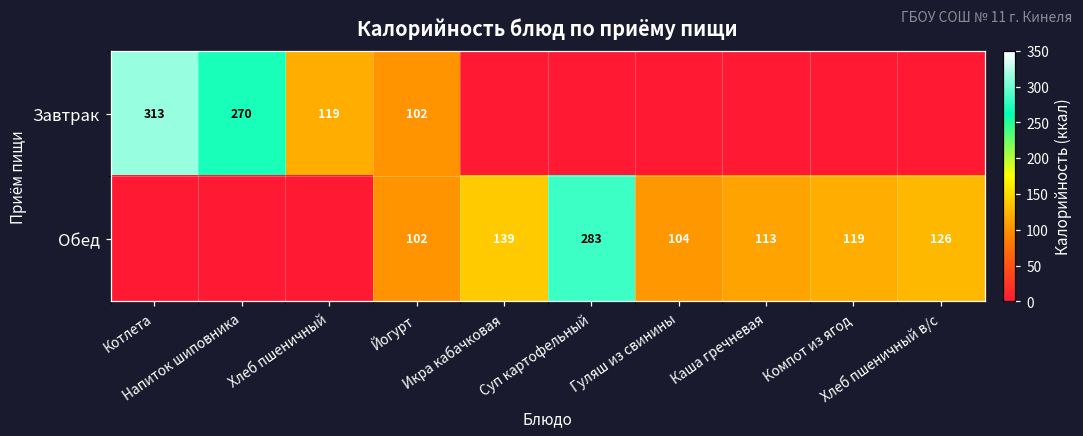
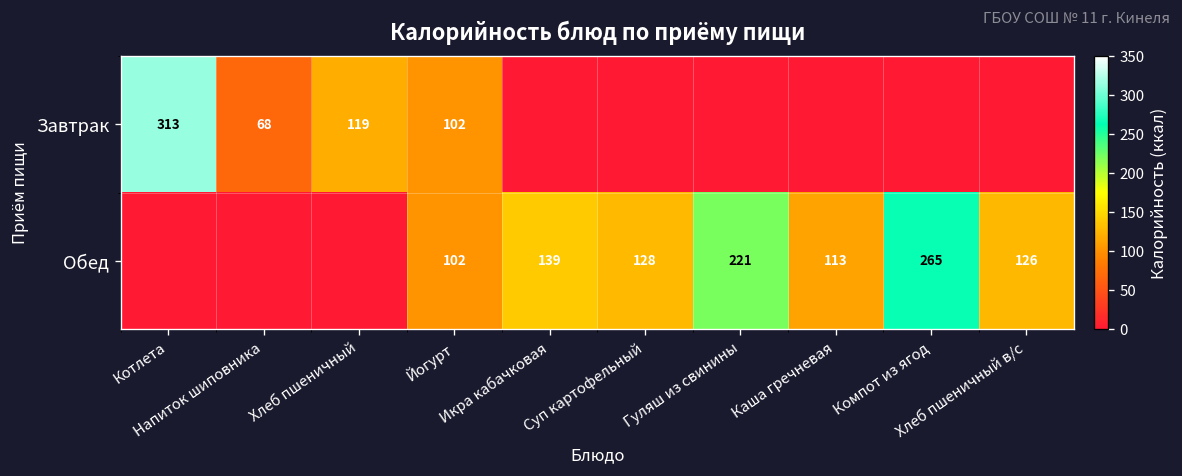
Завтрак, Напиток шиповника: 270 -> 68
Обед, Суп картофельный: 283 -> 128
Обед, Гуляш из свинины: 104 -> 221
Обед, Компот из ягод: 119 -> 265
